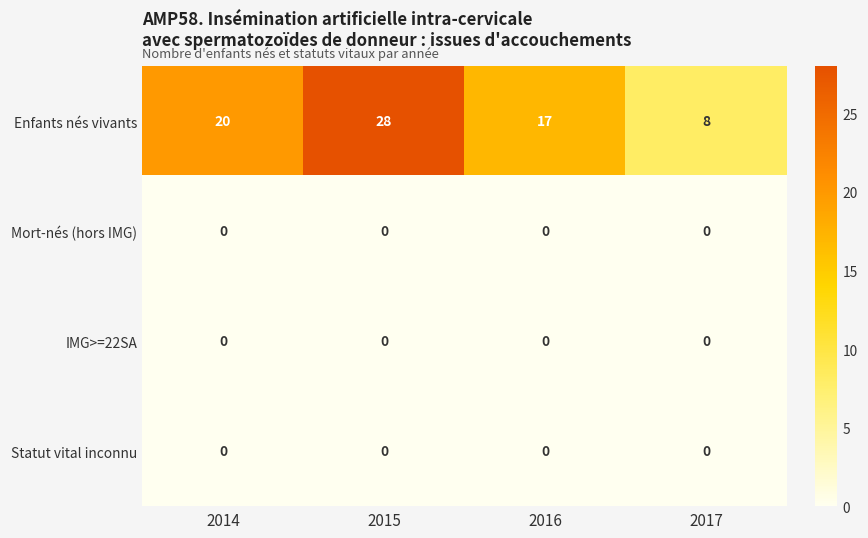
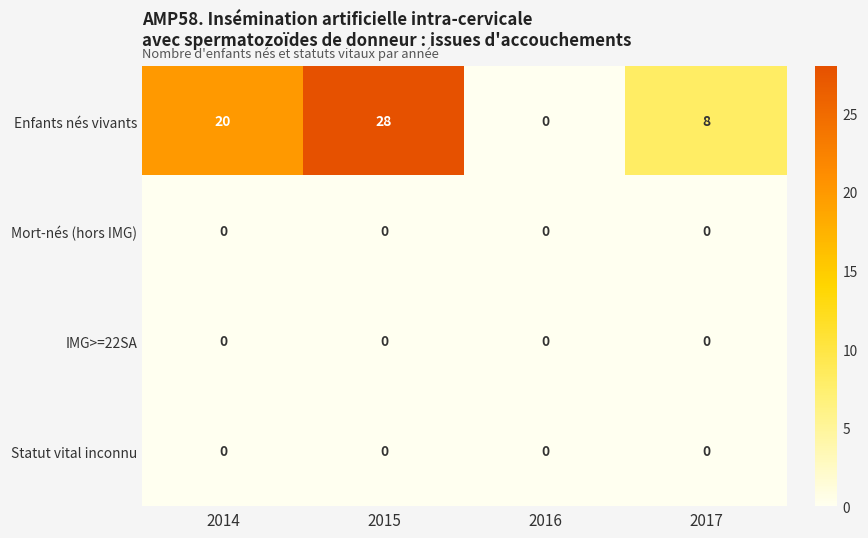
Enfants nés vivants, 2016: 17 -> 0
